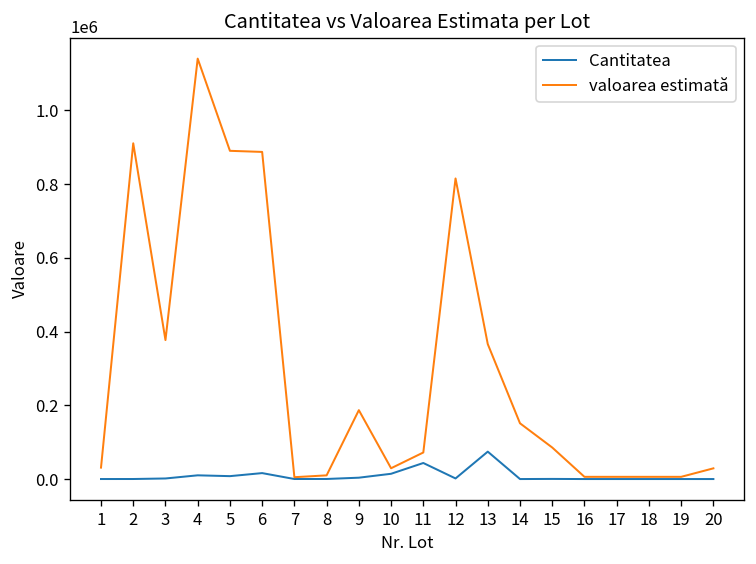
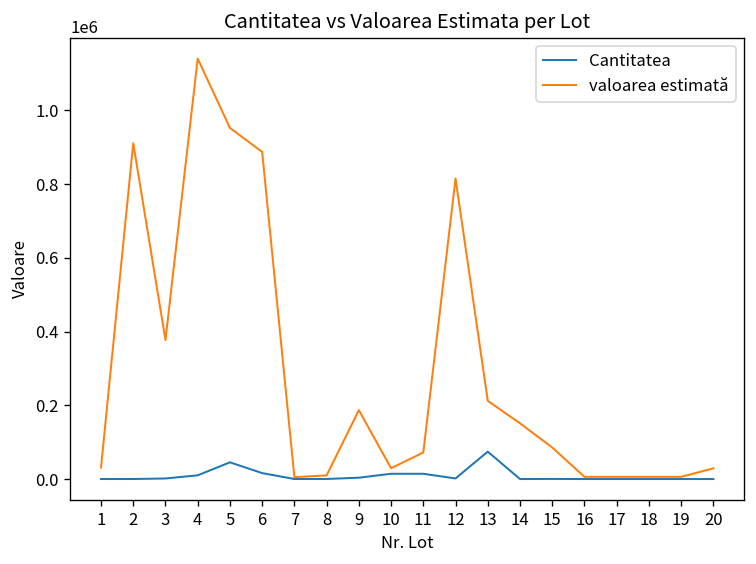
Cantitatea, 5: 10000 -> 50000
valoarea estimată, 5: 890000 -> 950000
Cantitatea, 11: 40000 -> 10000
valoarea estimată, 13: 370000 -> 210000
